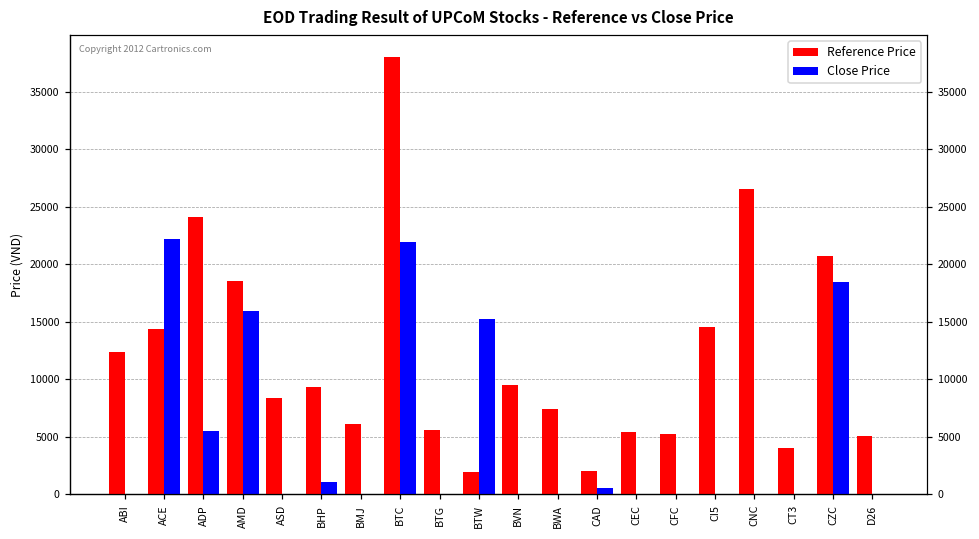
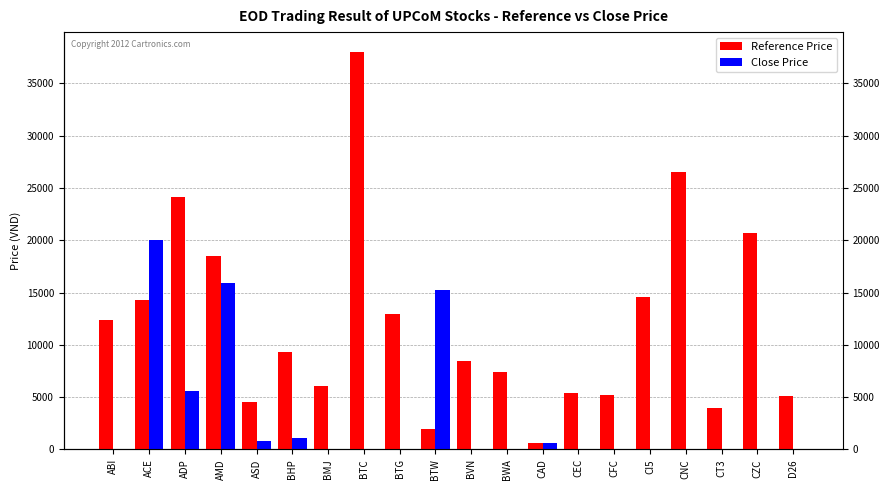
Close Price, ACE: 22200 -> 20000
Reference Price, ASD: 8300 -> 4500
Close Price, ASD: 0 -> 800
Close Price, BTC: 22000 -> 0
Reference Price, BTG: 5600 -> 12900
Reference Price, BVN: 9500 -> 8400
Reference Price, CAD: 2000 -> 700
Close Price, CZC: 18400 -> 0
